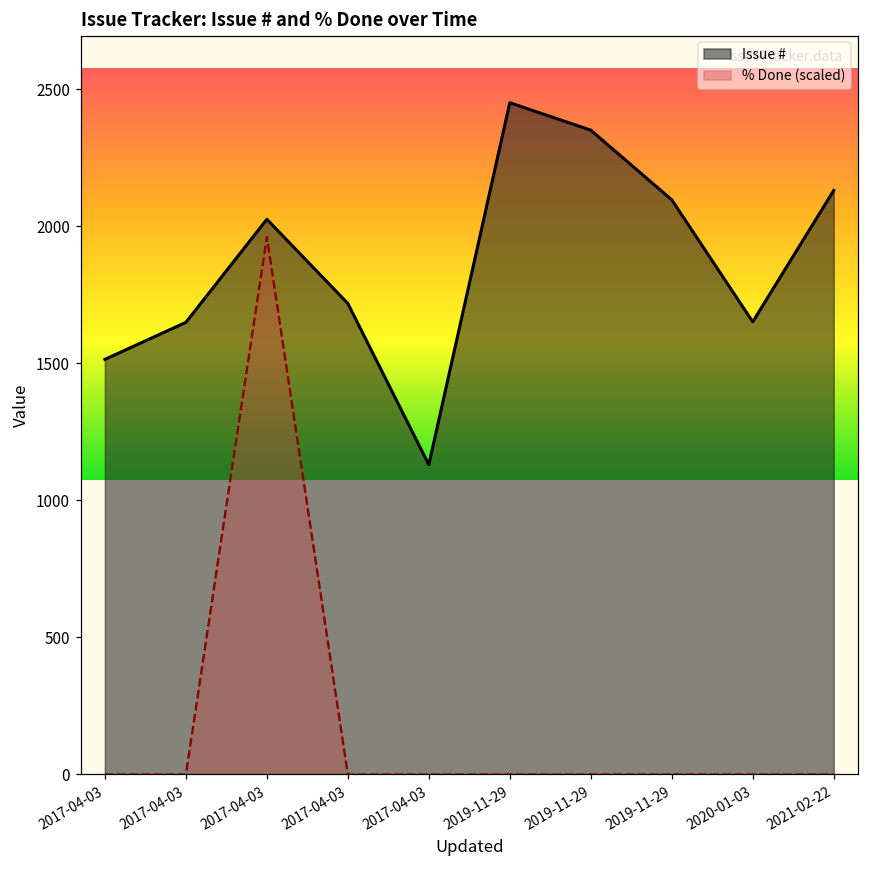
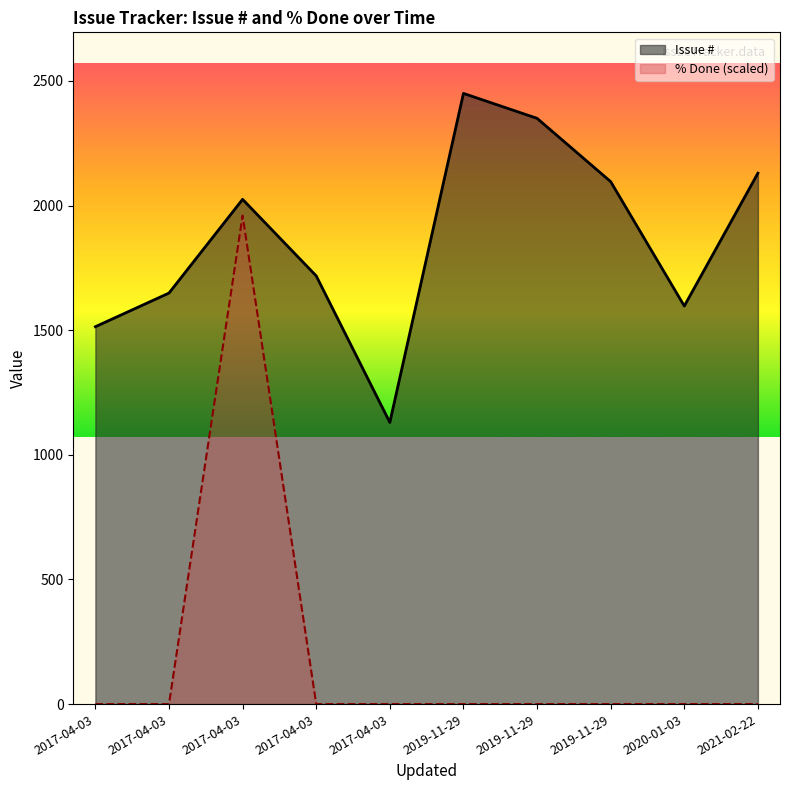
Issue #, 2020-01-03: 1650 -> 1600
